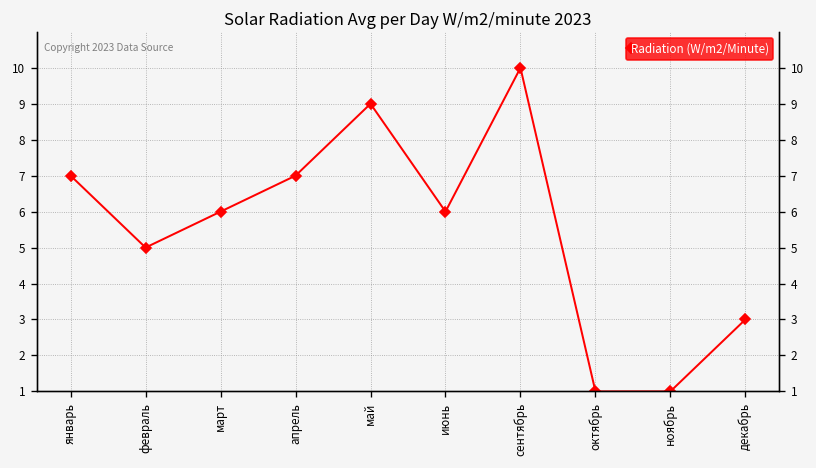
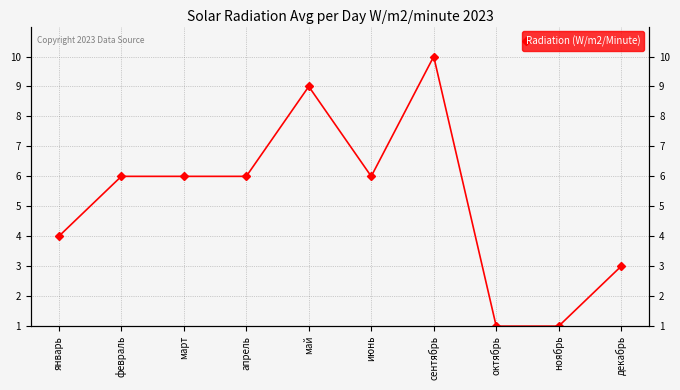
январь: 7 -> 4
февраль: 5 -> 6
апрель: 7 -> 6
